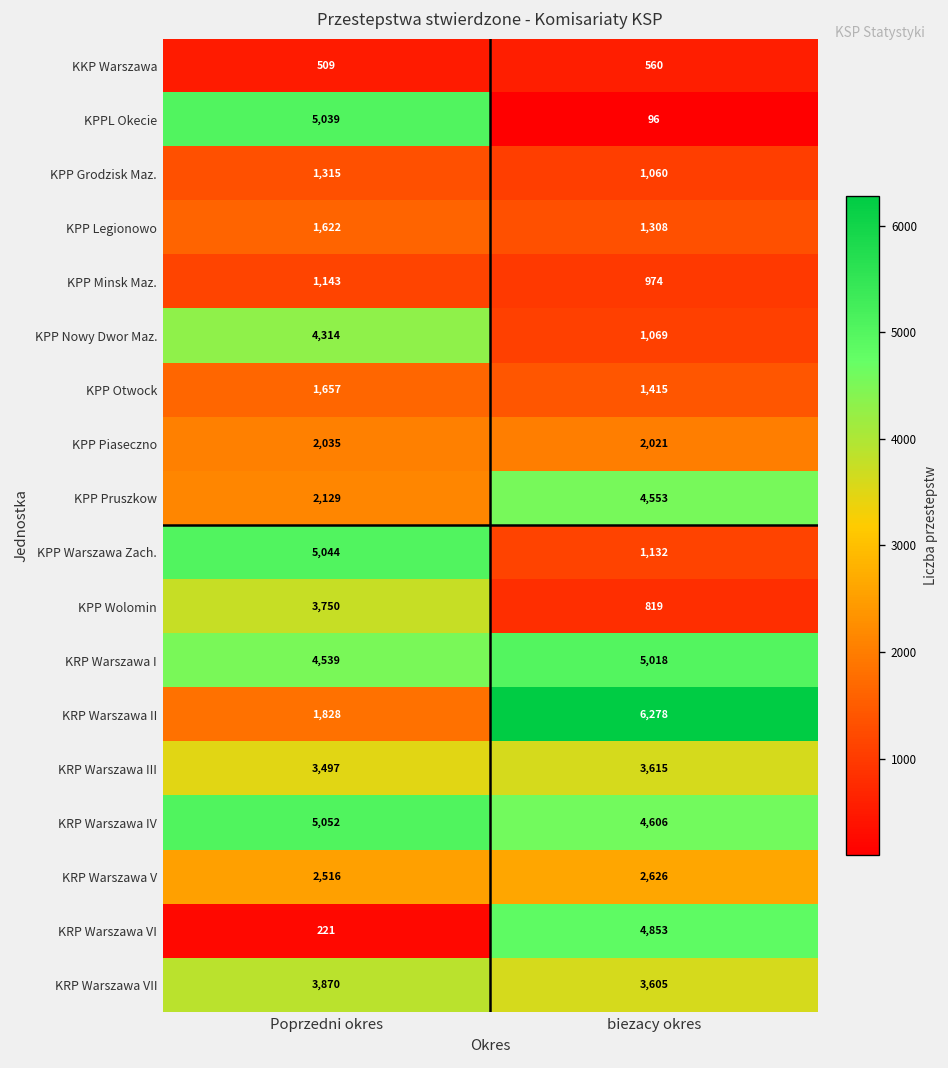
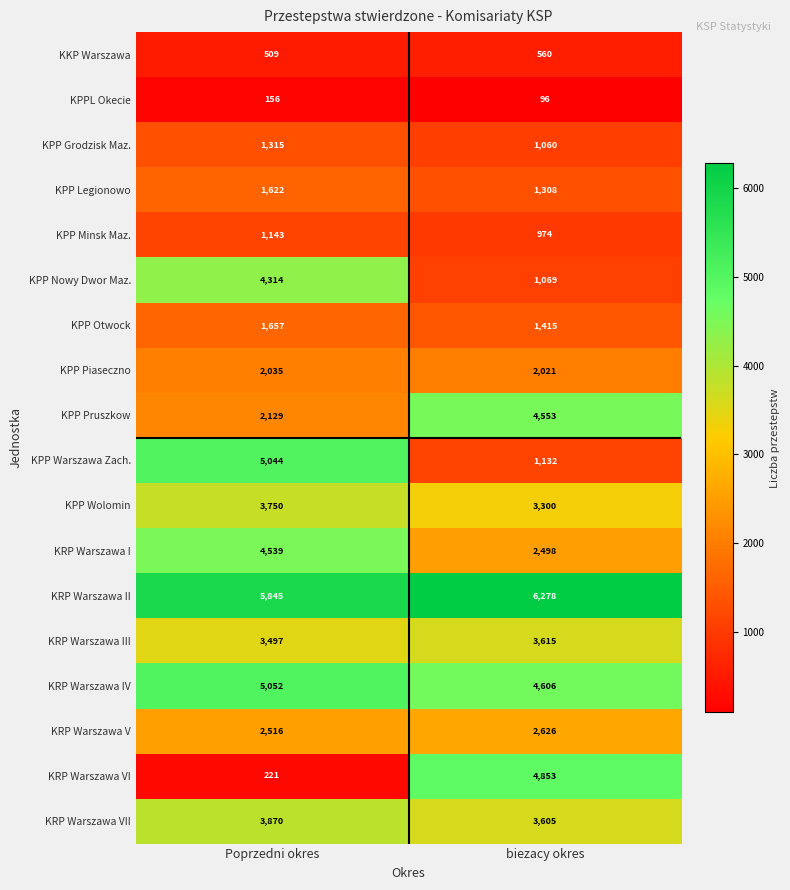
KPPL Okecie, Poprzedni okres: 5,039 -> 156
KPP Wolomin, biezacy okres: 819 -> 3,300
KRP Warszawa I, biezacy okres: 5,018 -> 2,498
KRP Warszawa II, Poprzedni okres: 1,828 -> 5,845
